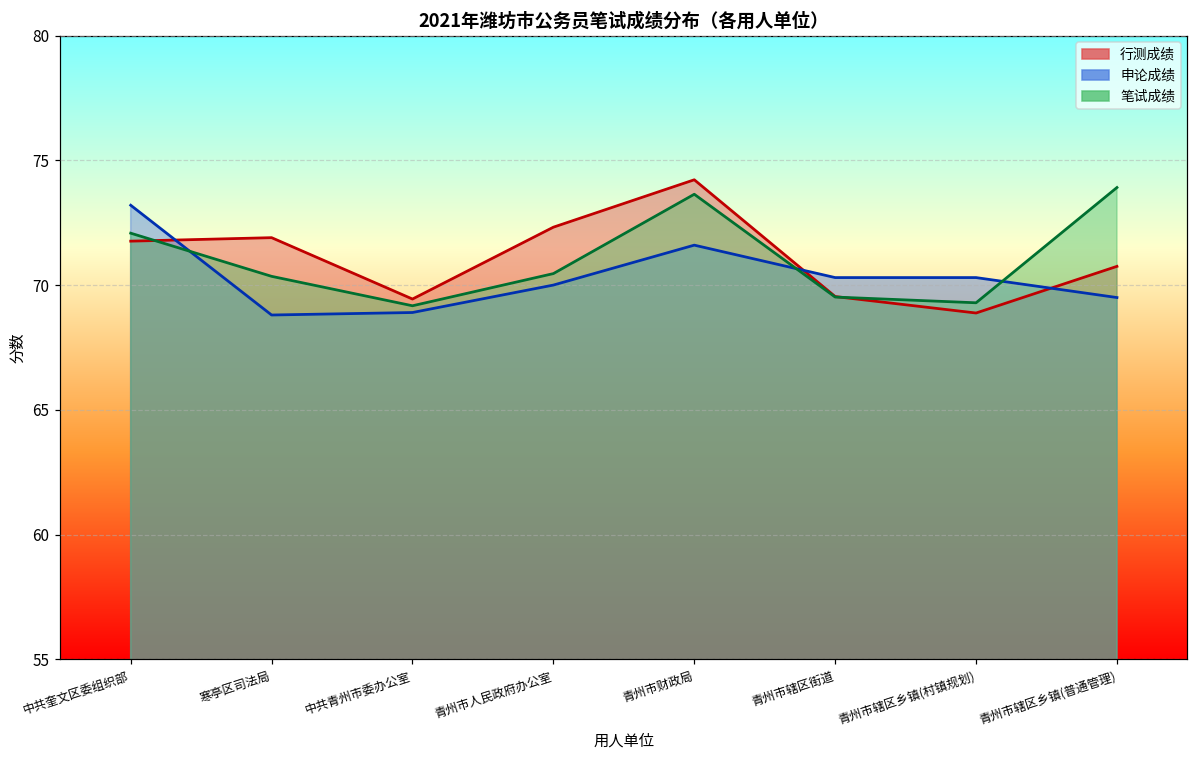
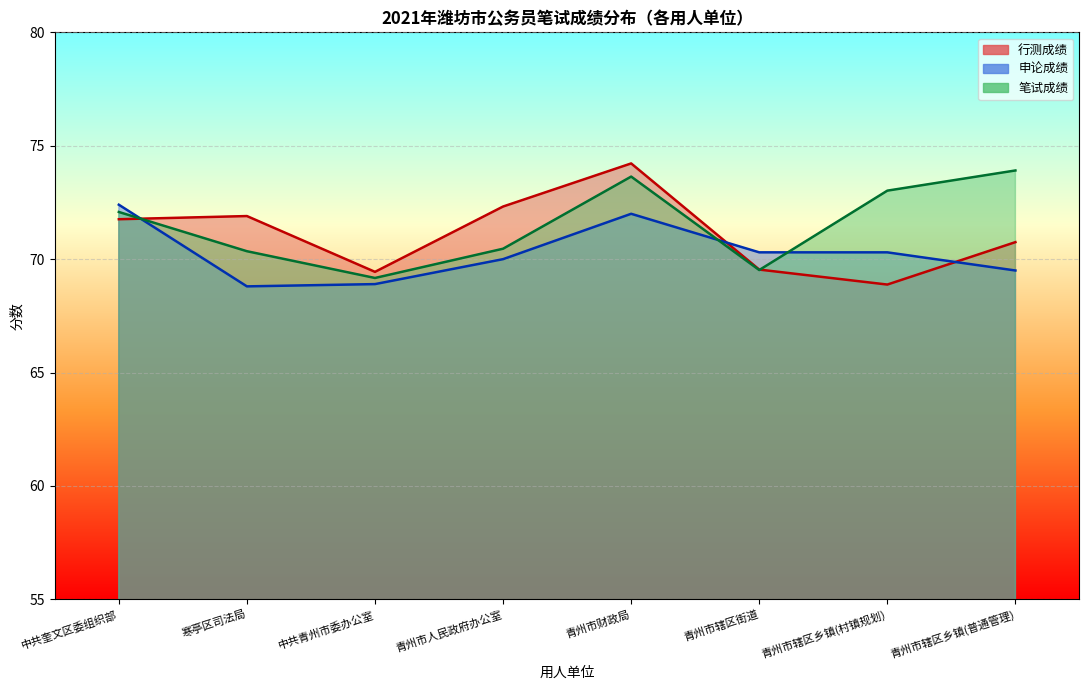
申论成绩, 中共奎文区委组织部: 73.2 -> 72.4
申论成绩, 青州市财政局: 71.6 -> 72.0
笔试成绩, 青州市辖区乡镇(村镇规划): 69.3 -> 73.0
